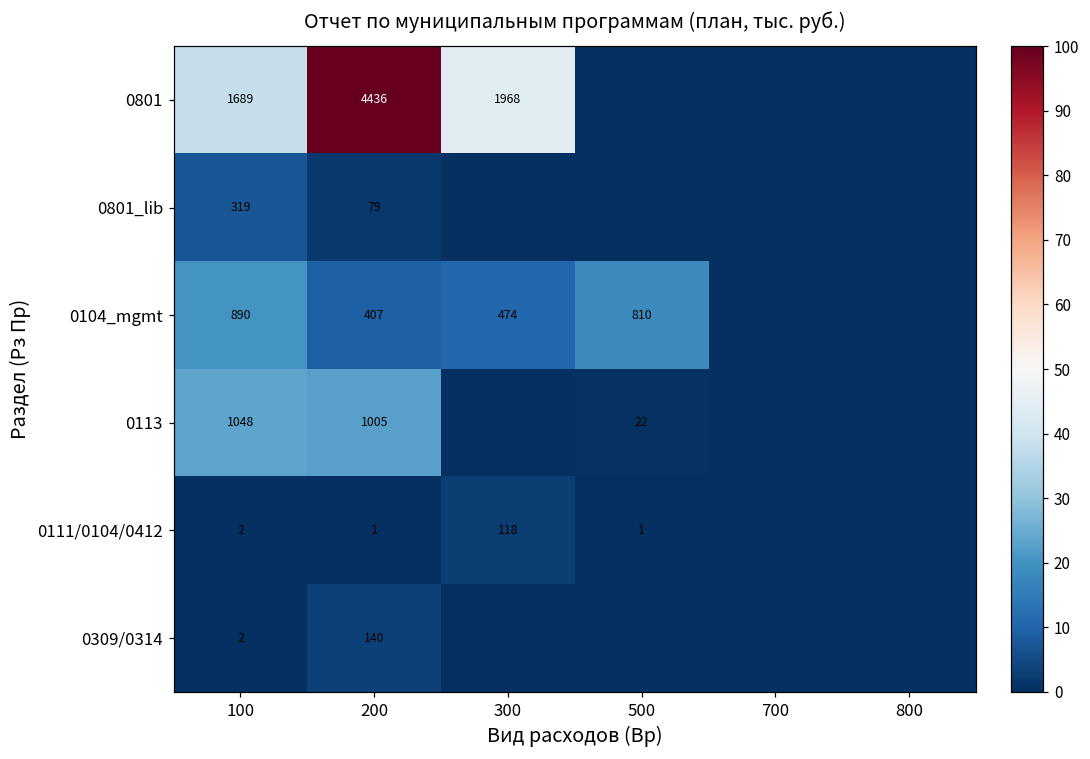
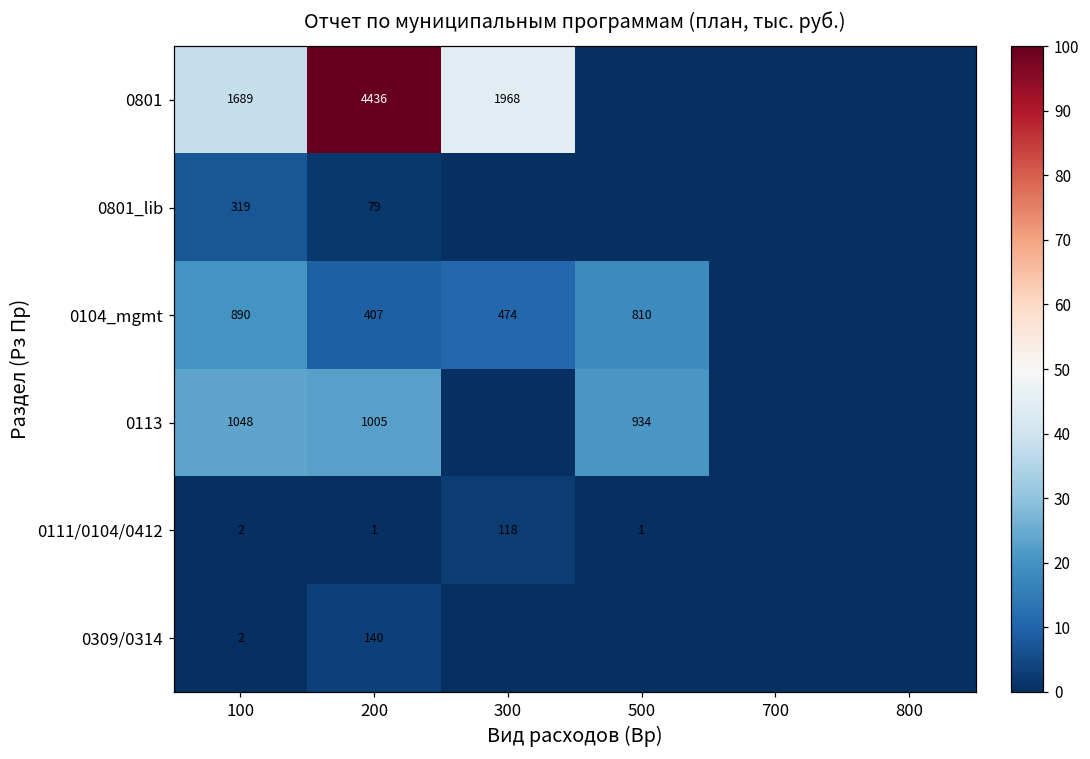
0113, 500: 22 -> 934
